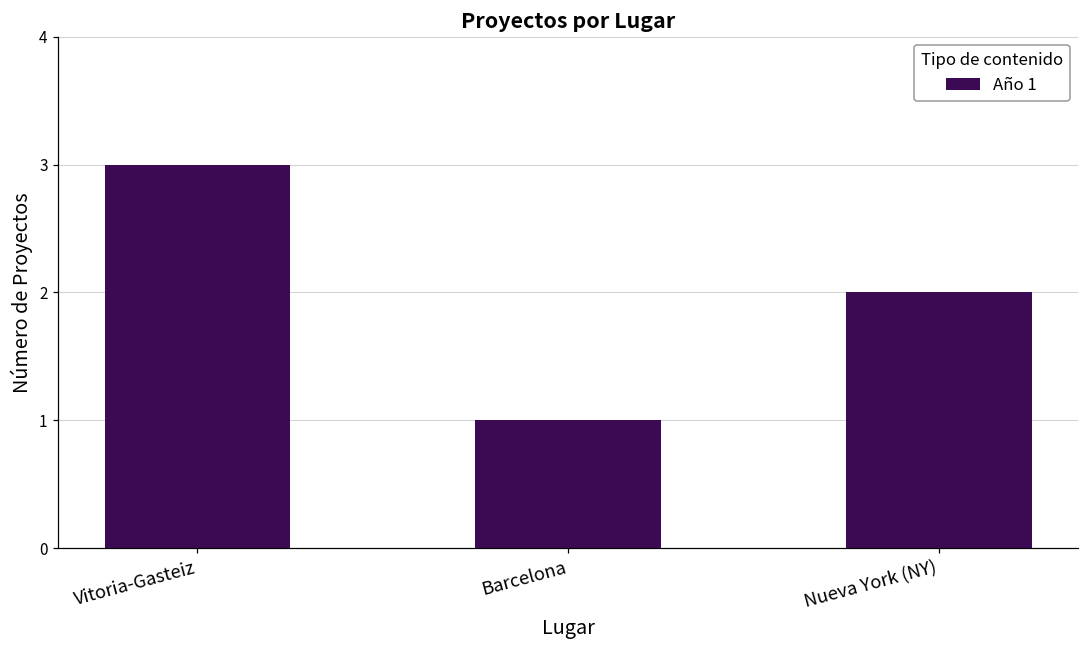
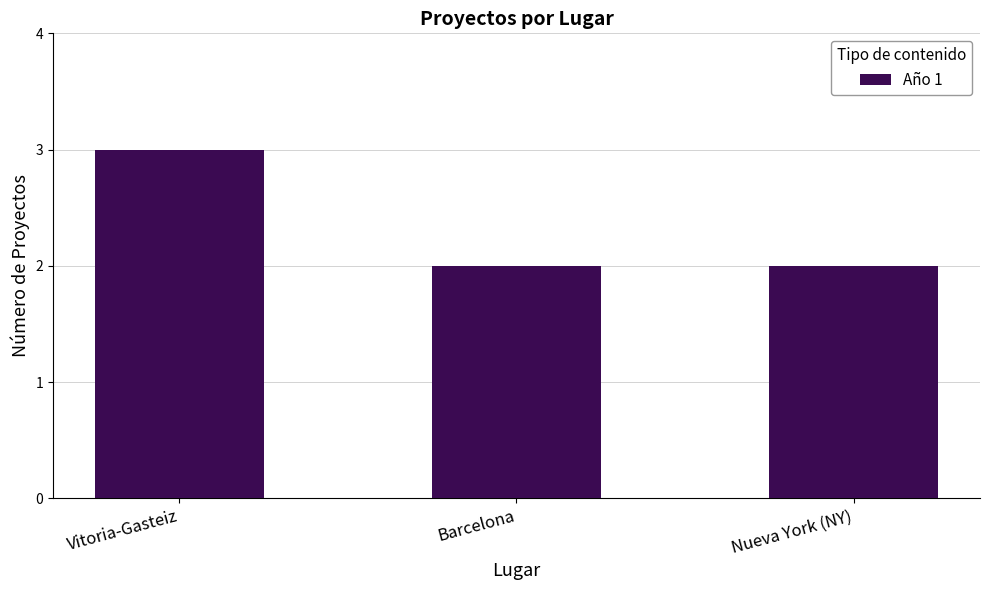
Barcelona: 1 -> 2
